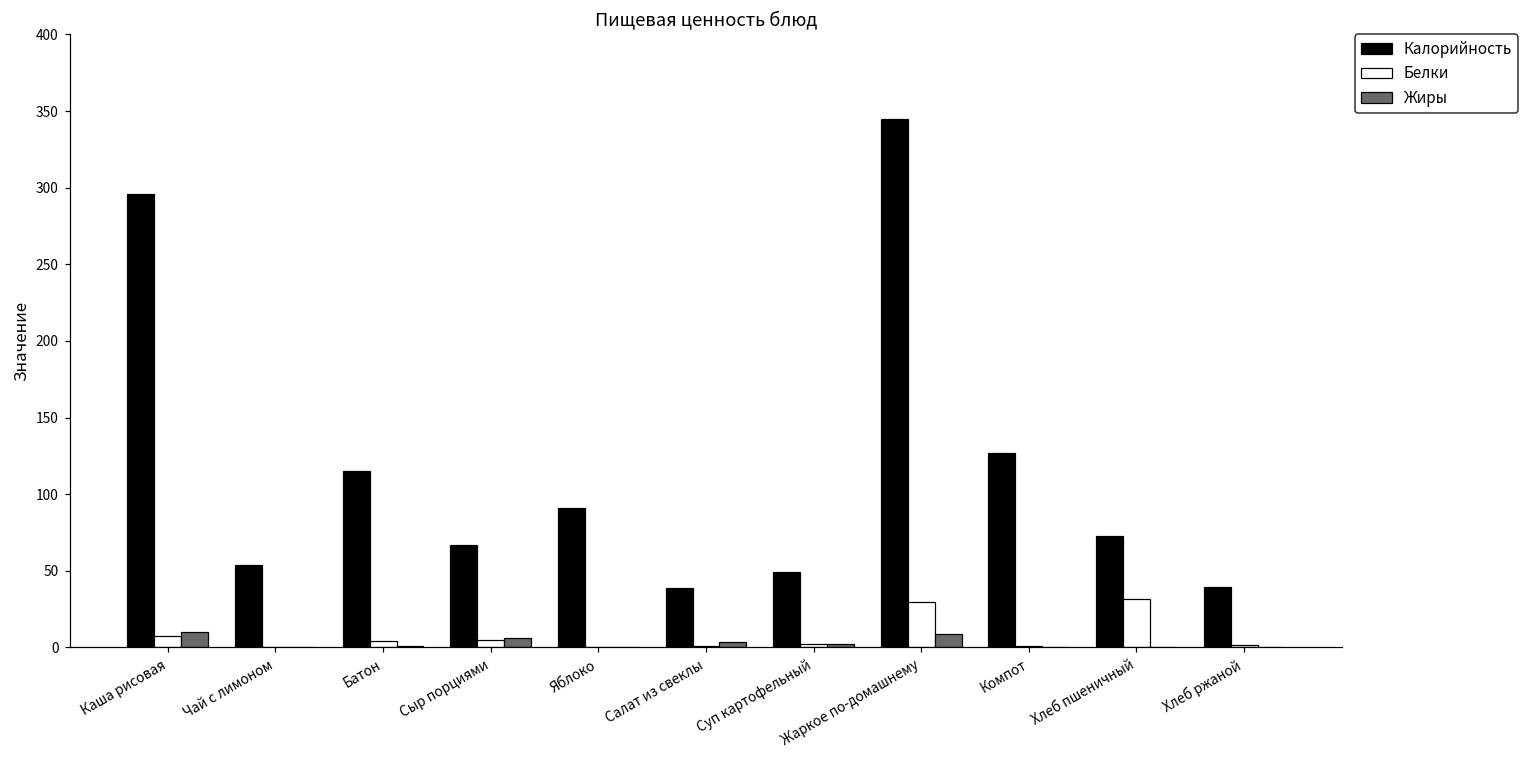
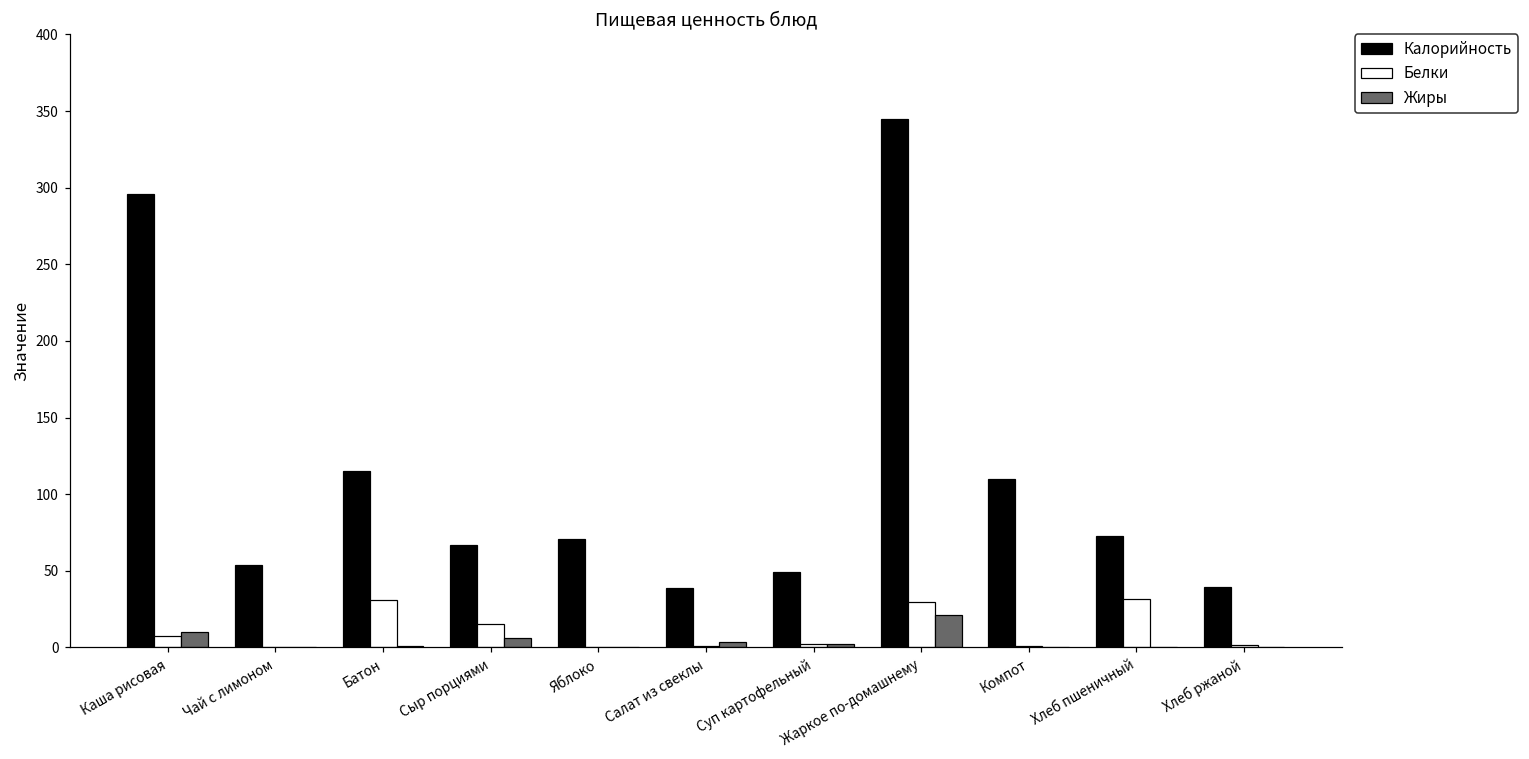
Белки, Батон: 4 -> 31
Белки, Сыр порциями: 5 -> 15
Калорийность, Яблоко: 91 -> 71
Жиры, Жаркое по-домашнему: 9 -> 21
Калорийность, Компот: 127 -> 110
